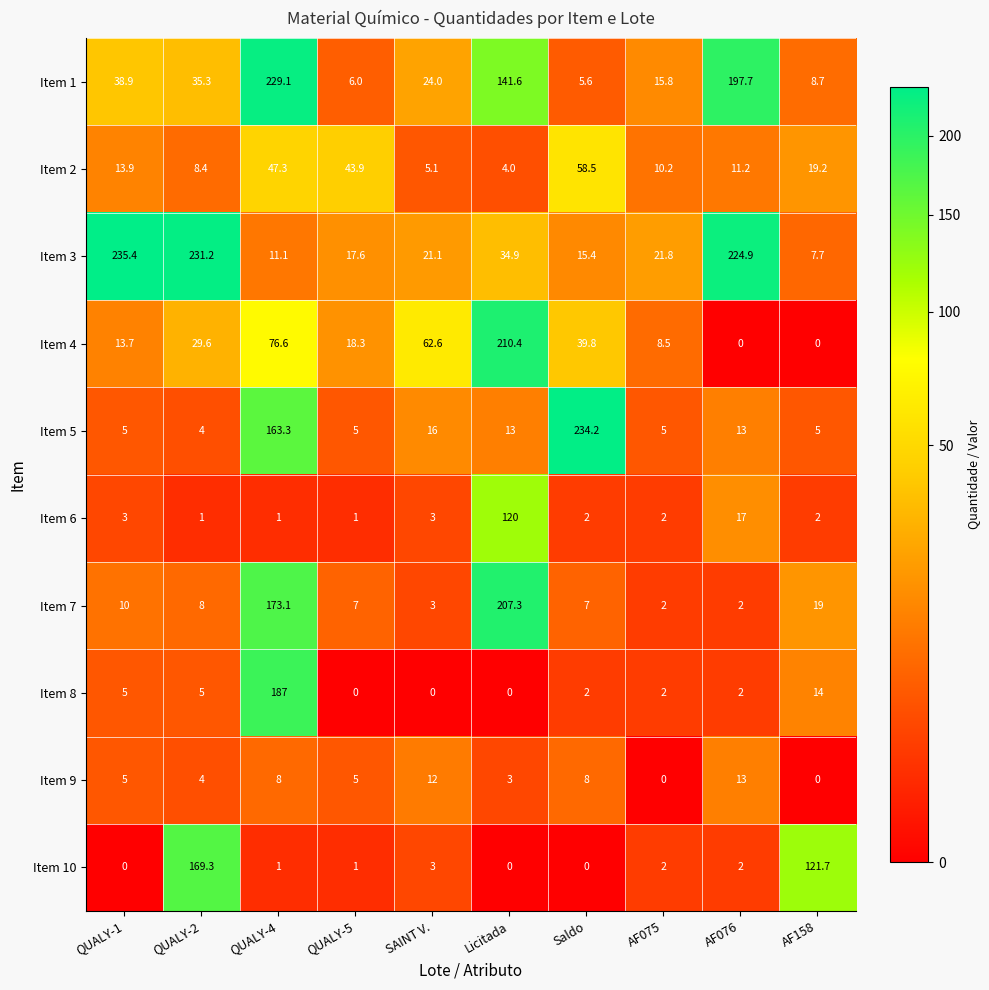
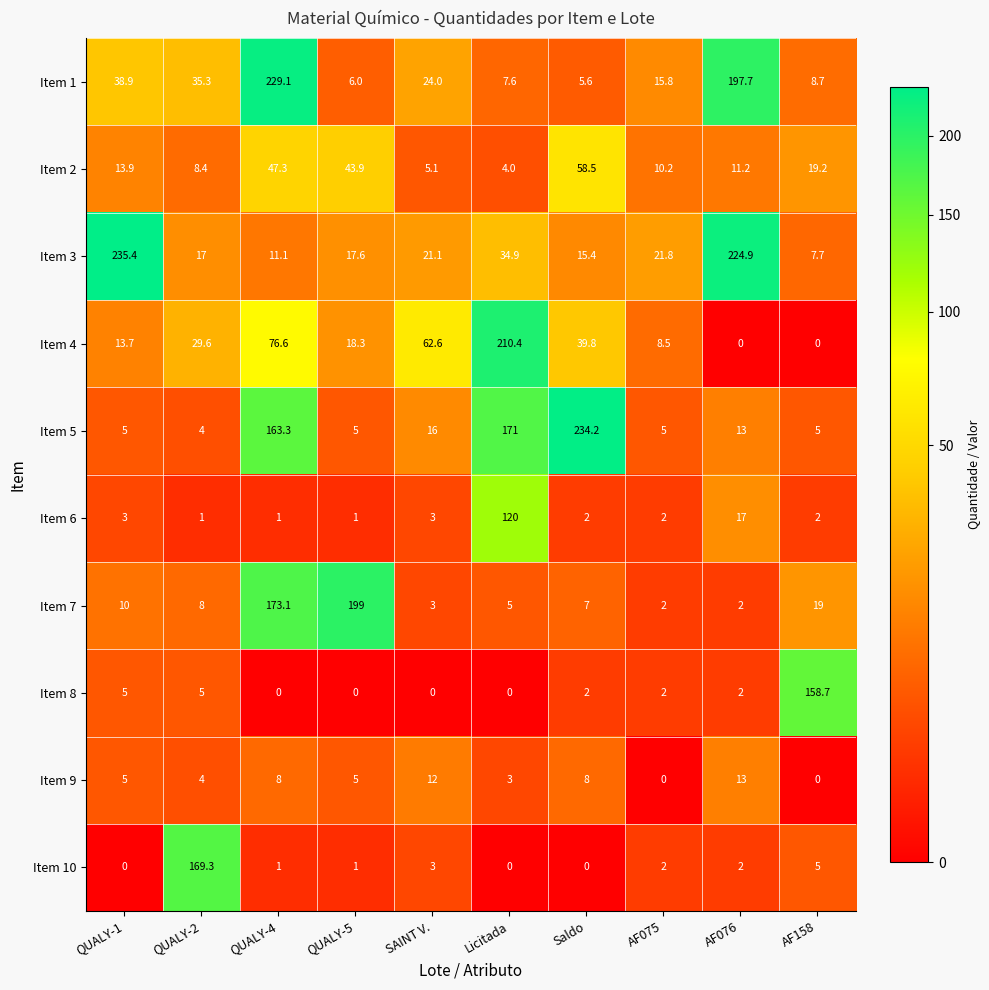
Item 1, Licitada: 141.6 -> 7.6
Item 3, QUALY-2: 231.2 -> 17
Item 5, Licitada: 13 -> 171
Item 7, QUALY-5: 7 -> 199
Item 7, Licitada: 207.3 -> 5
Item 8, QUALY-4: 187 -> 0
Item 8, AF158: 14 -> 158.7
Item 10, AF158: 121.7 -> 5
